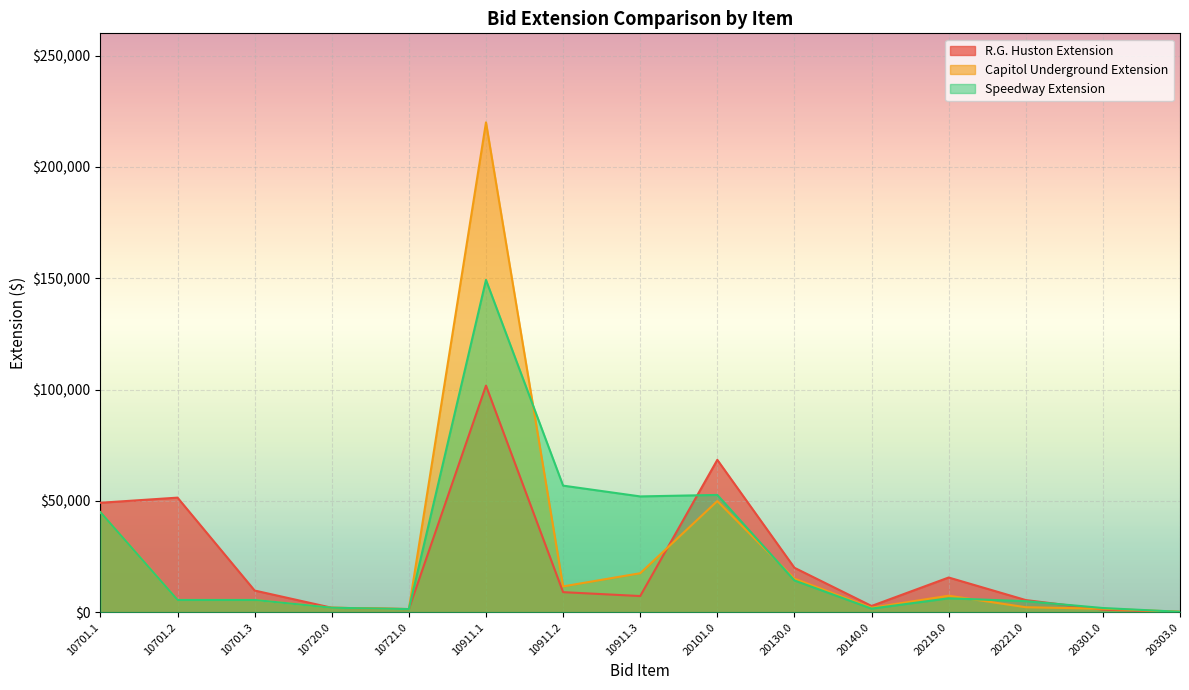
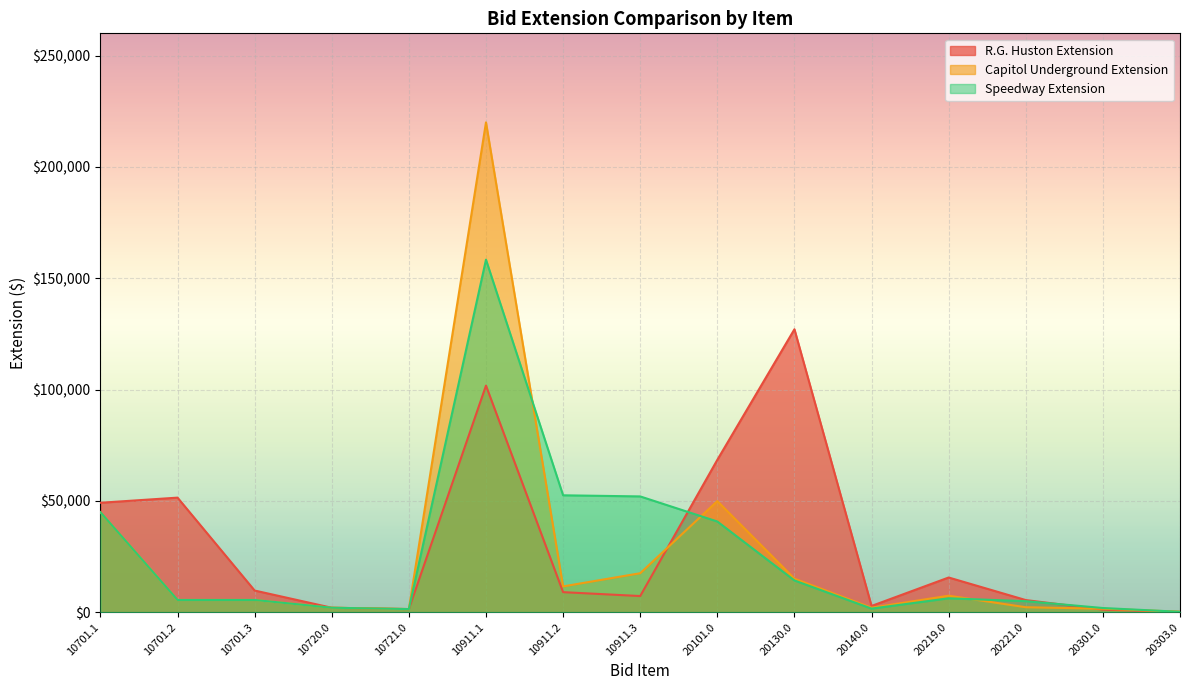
Speedway Extension, 10911.1: $149,000 -> $158,000
Speedway Extension, 10911.2: $57,000 -> $53,000
Speedway Extension, 20101.0: $53,000 -> $41,000
R.G. Huston Extension, 20130.0: $20,000 -> $127,000
